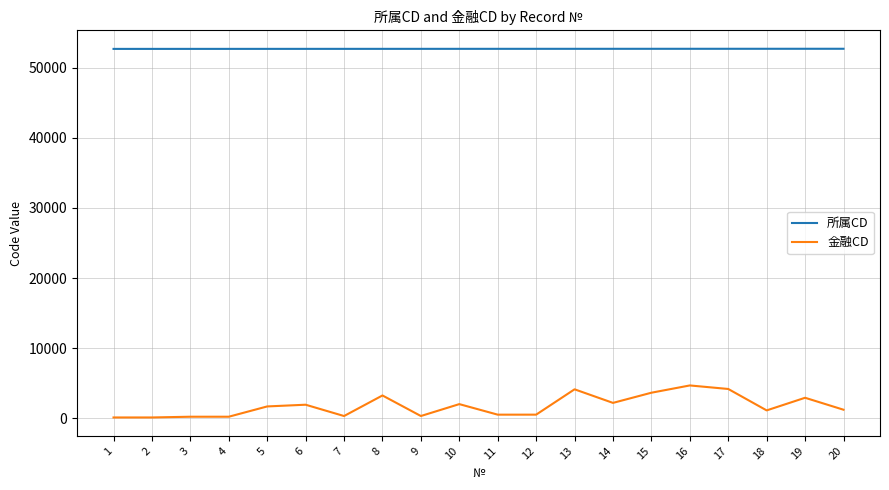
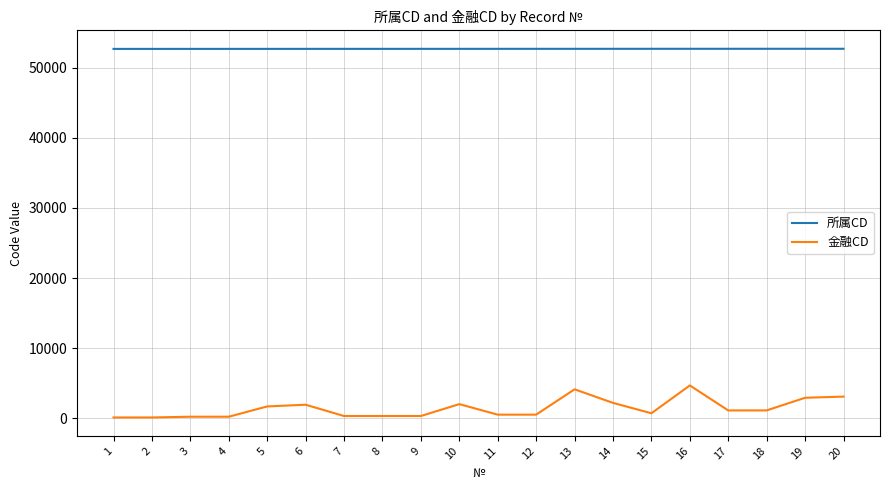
金融CD, 8: 3000 -> 0
金融CD, 15: 4000 -> 1000
金融CD, 17: 4000 -> 1000
金融CD, 20: 1000 -> 3000
